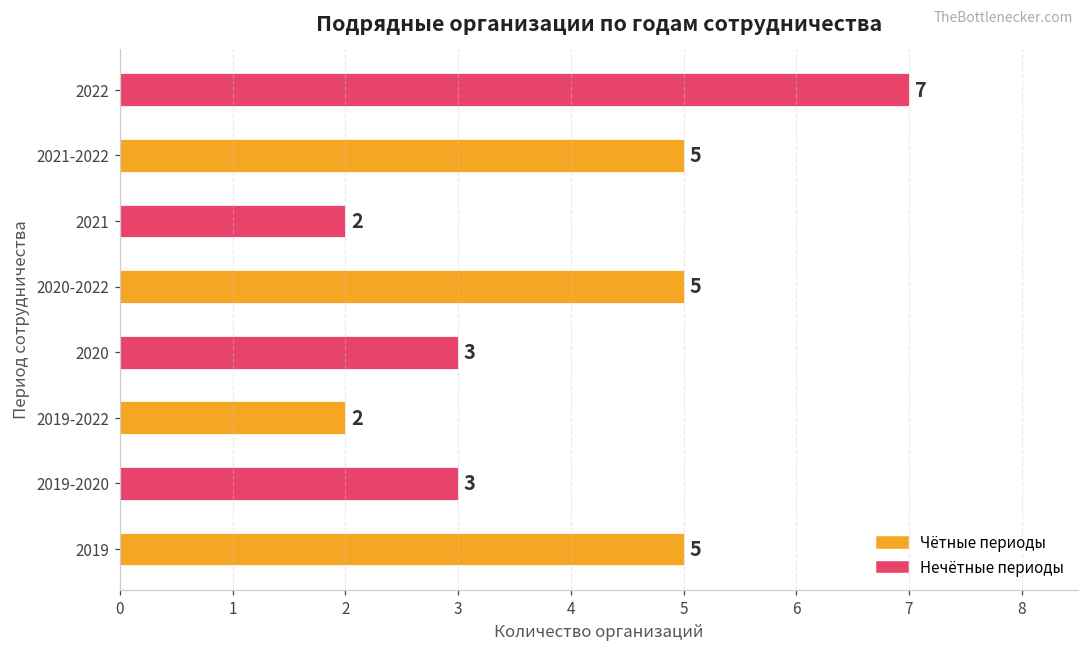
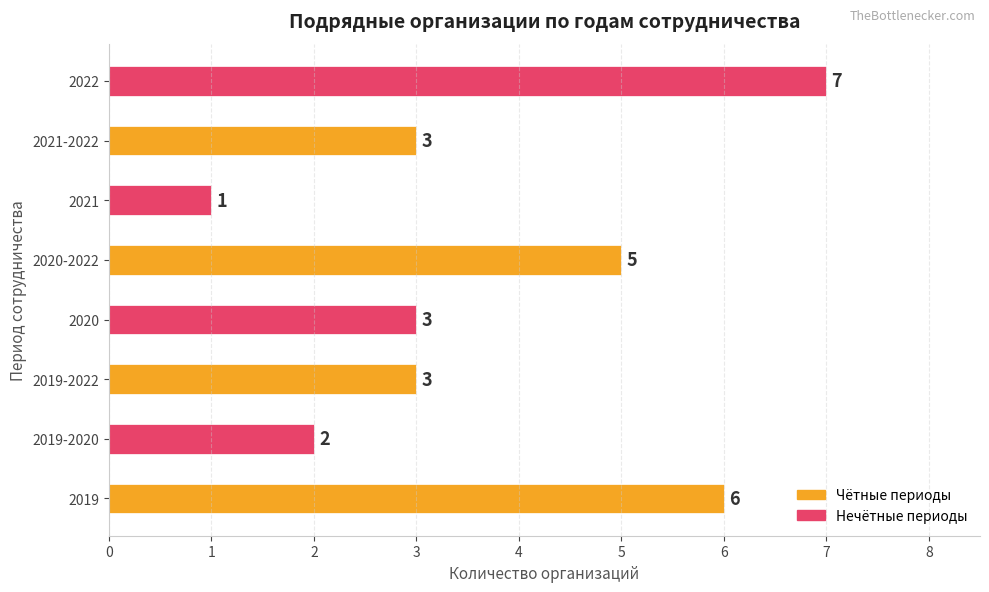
2021-2022: 5 -> 3
2021: 2 -> 1
2019-2022: 2 -> 3
2019-2020: 3 -> 2
2019: 5 -> 6
